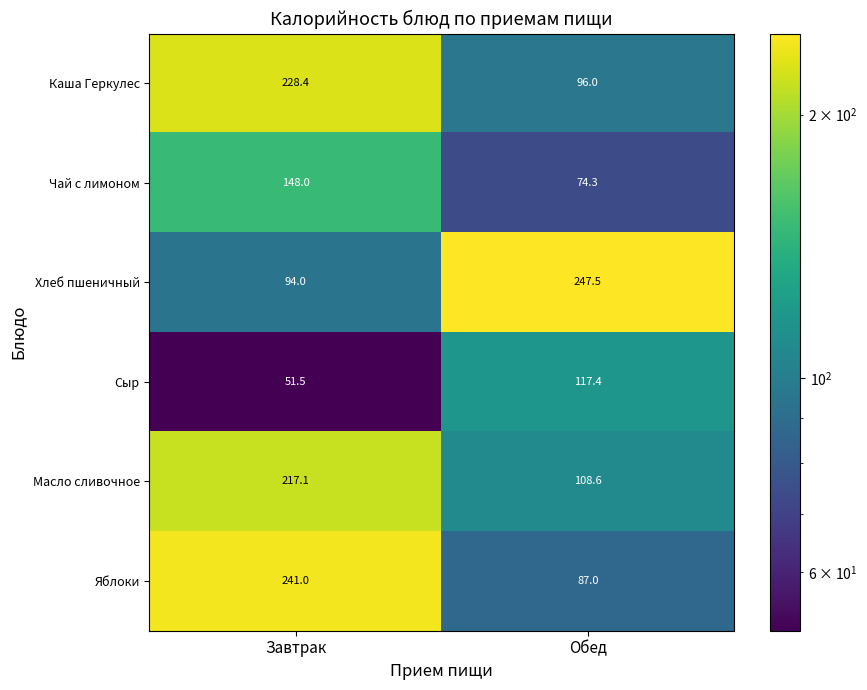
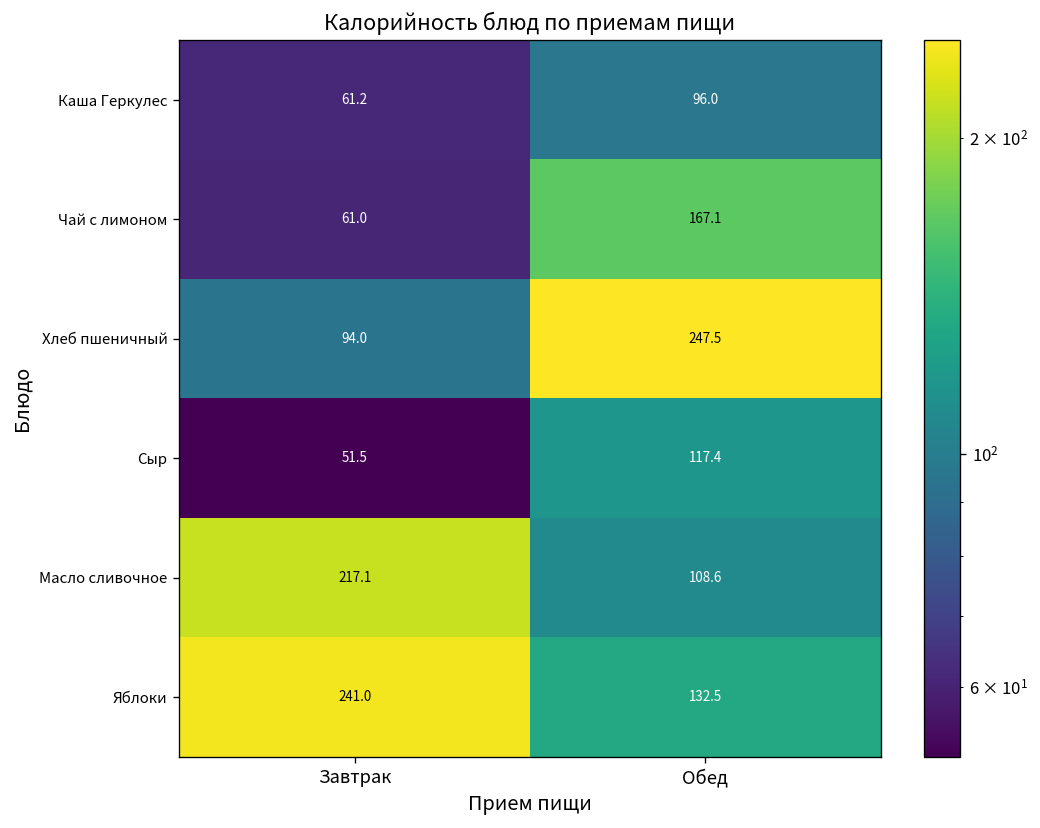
Каша Геркулес, Завтрак: 228.4 -> 61.2
Чай с лимоном, Завтрак: 148.0 -> 61.0
Чай с лимоном, Обед: 74.3 -> 167.1
Яблоки, Обед: 87.0 -> 132.5
